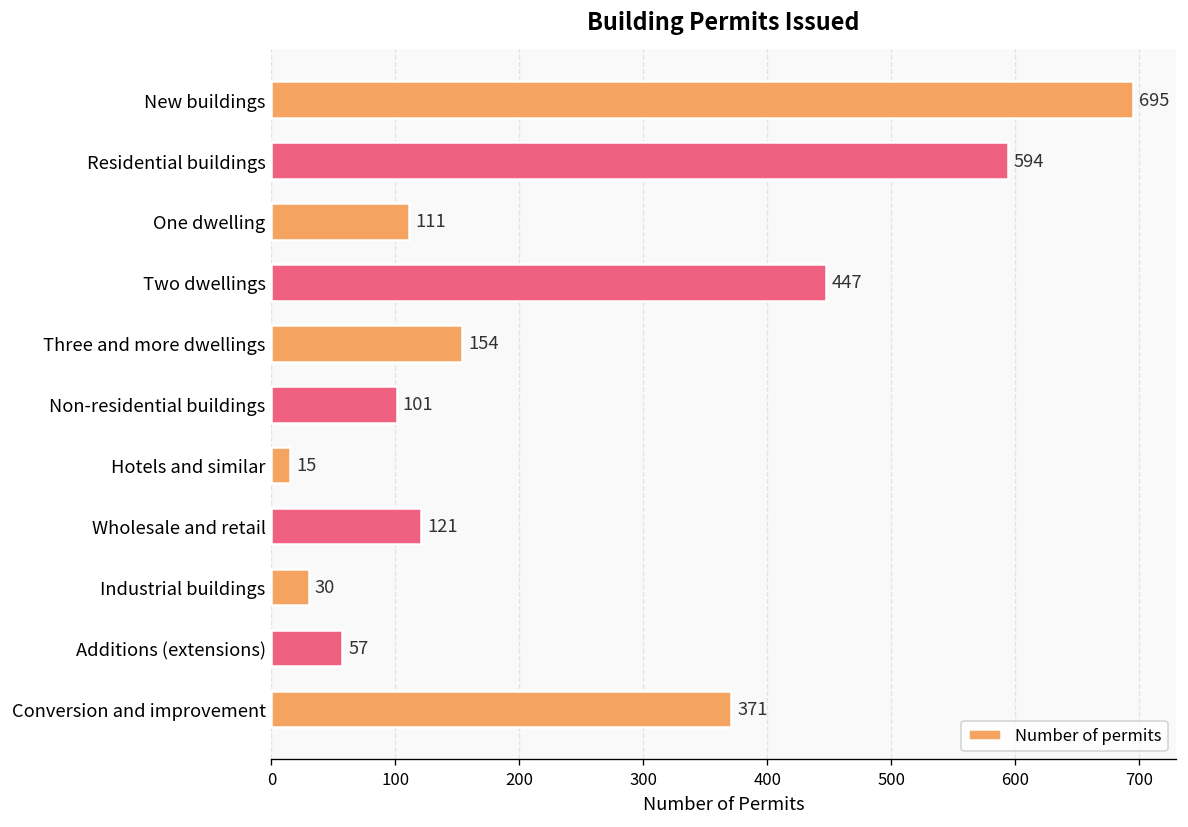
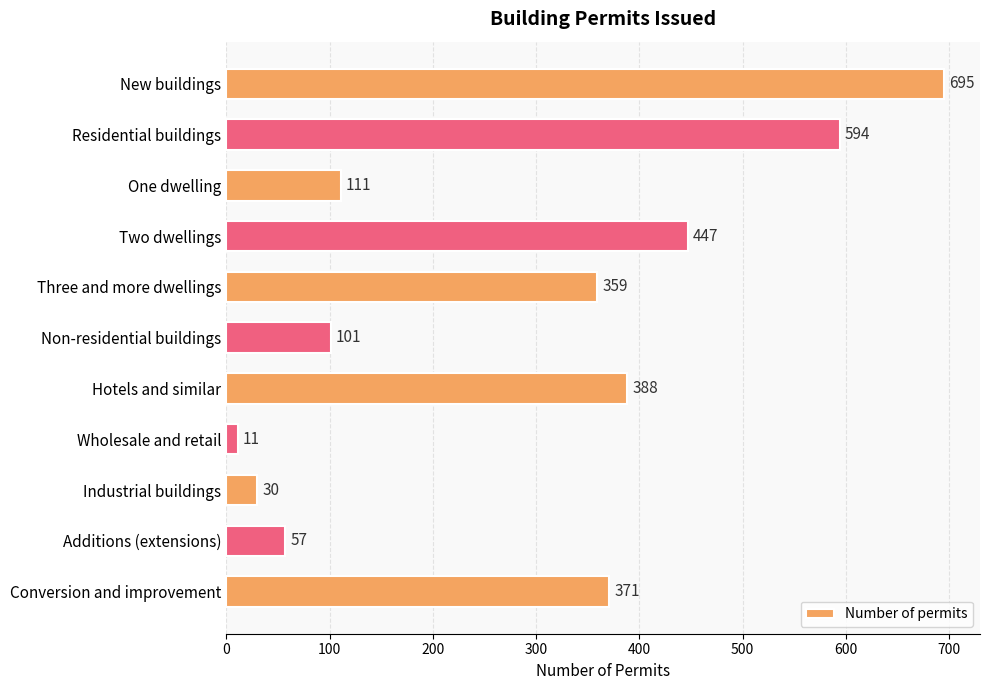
Three and more dwellings: 154 -> 359
Hotels and similar: 15 -> 388
Wholesale and retail: 121 -> 11
